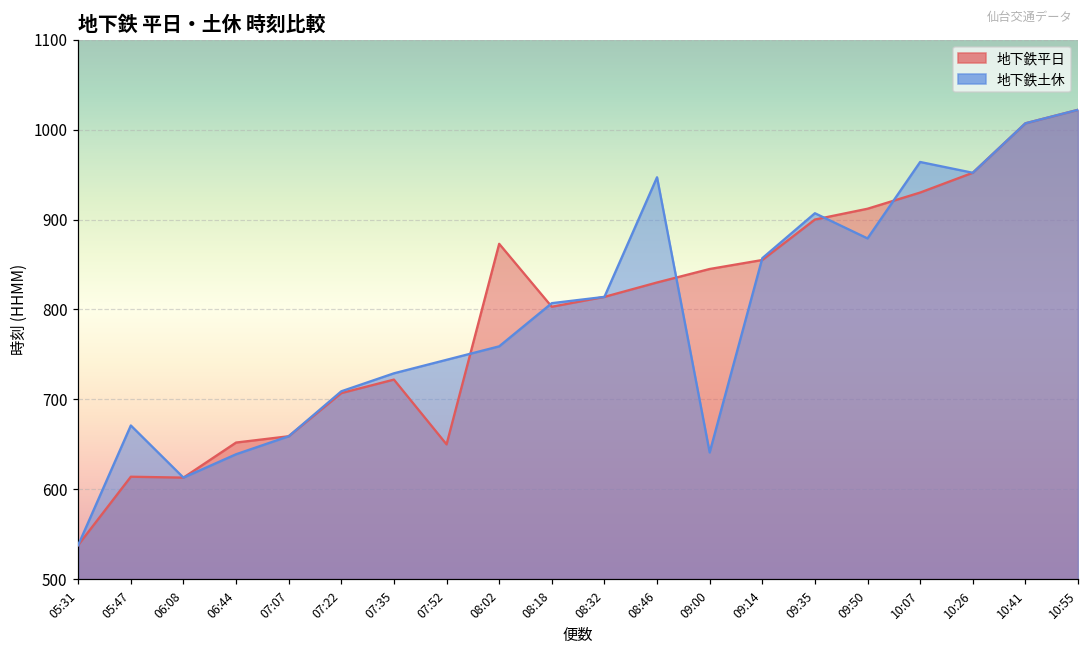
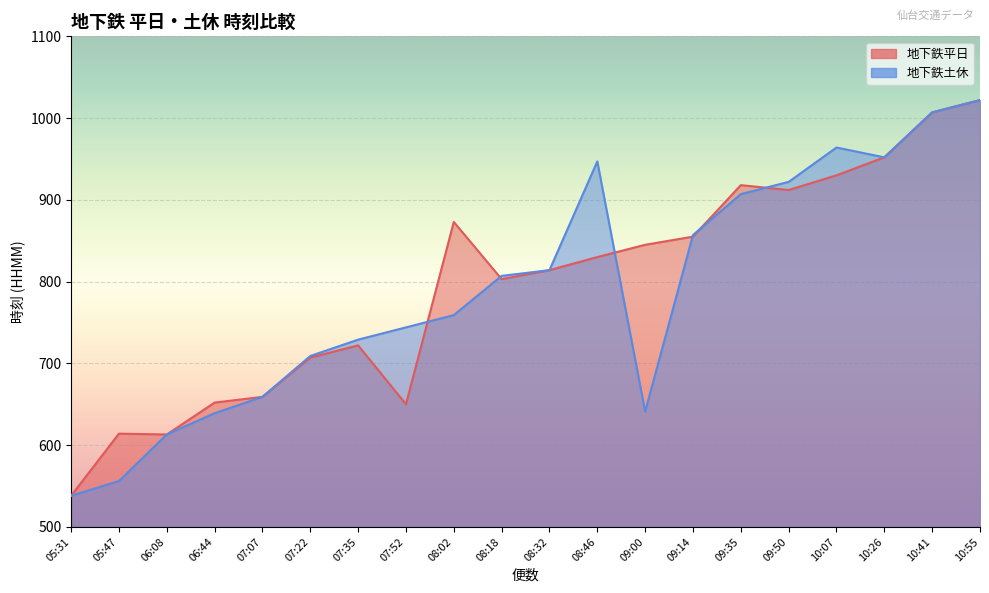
地下鉄土休, 05:47: 670 -> 560
地下鉄平日, 09:35: 900 -> 920
地下鉄土休, 09:50: 880 -> 920
